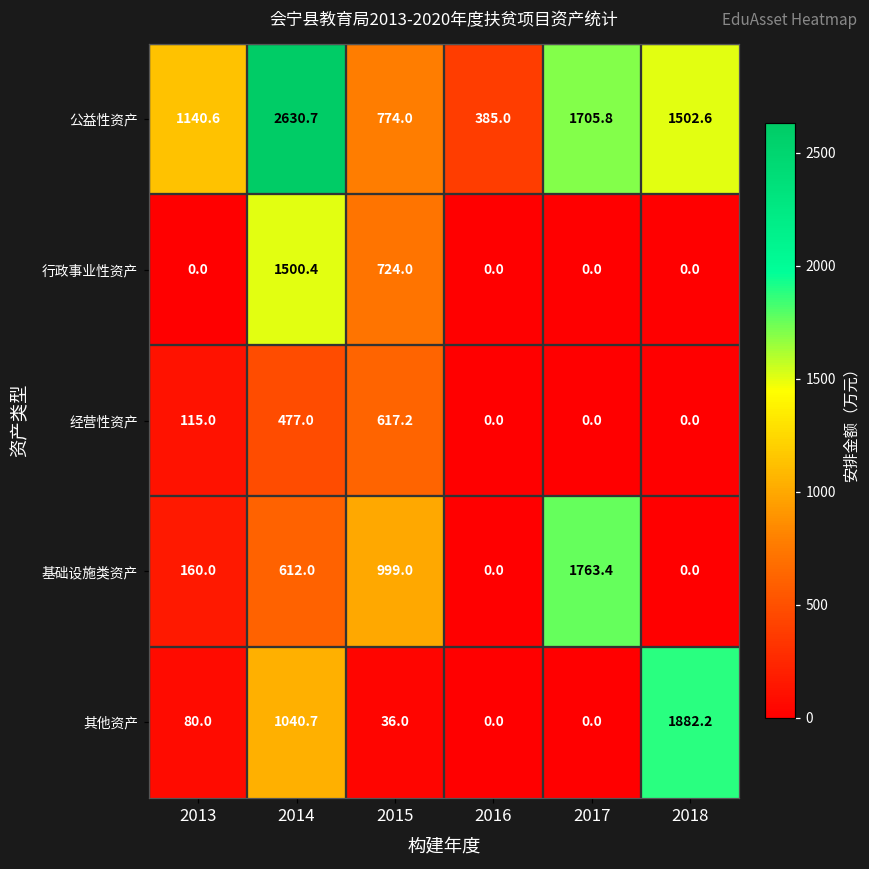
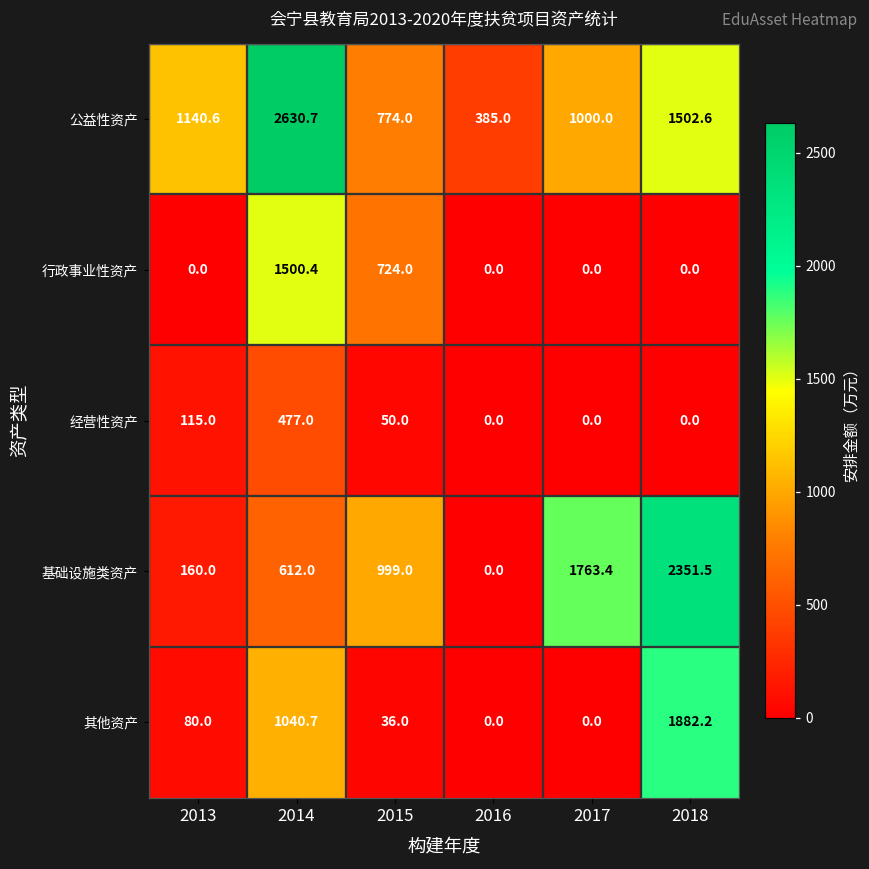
公益性资产, 2017: 1705.8 -> 1000.0
经营性资产, 2015: 617.2 -> 50.0
基础设施类资产, 2018: 0.0 -> 2351.5
